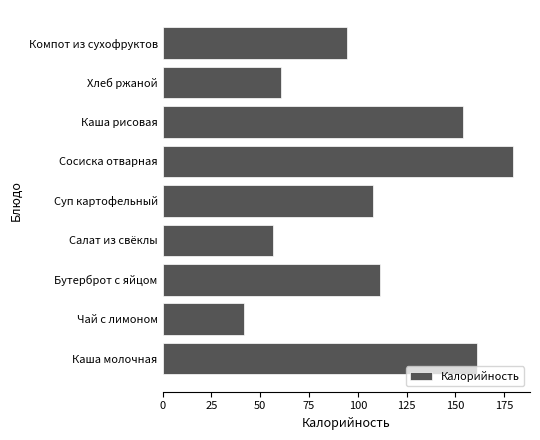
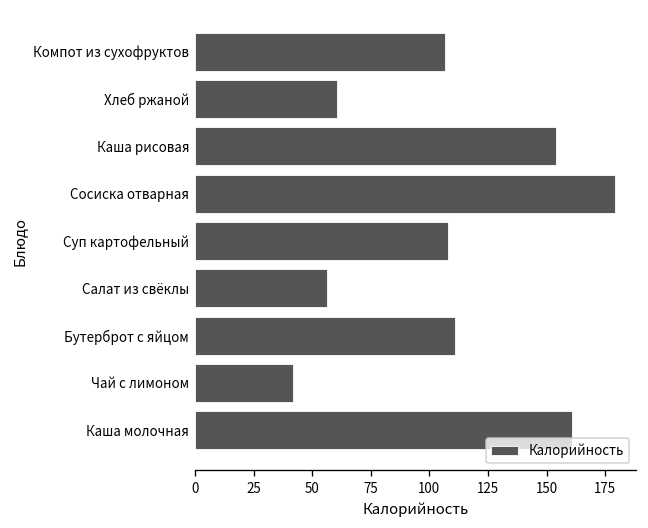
Компот из сухофруктов: 94 -> 107
